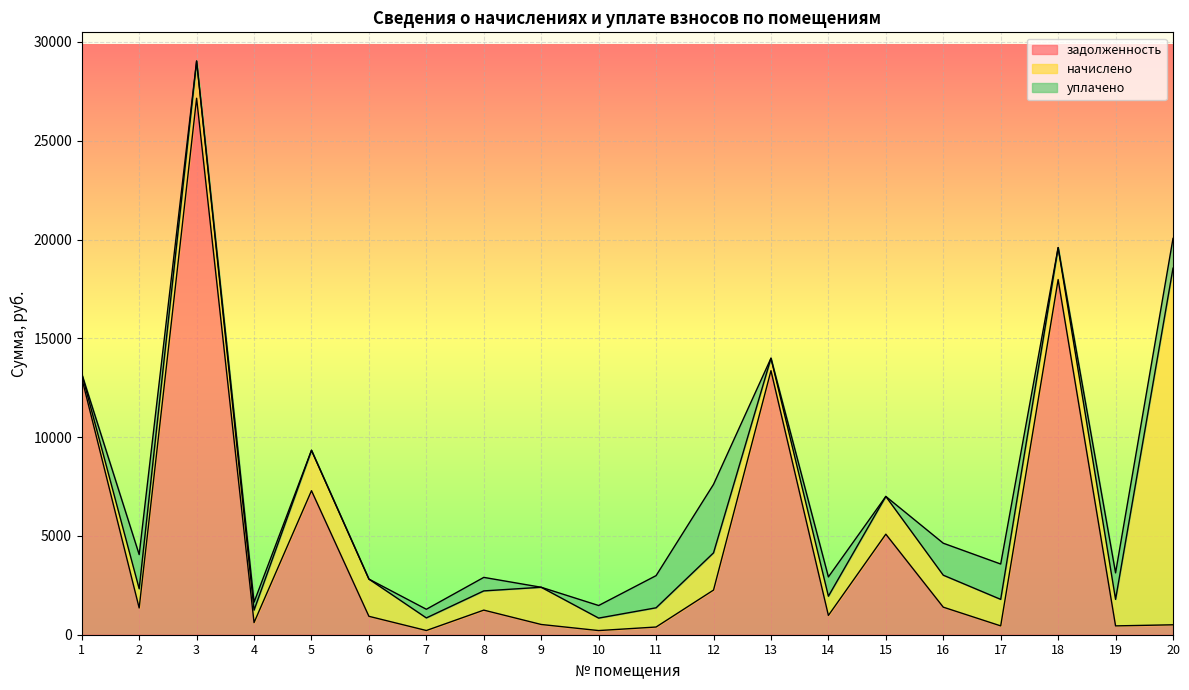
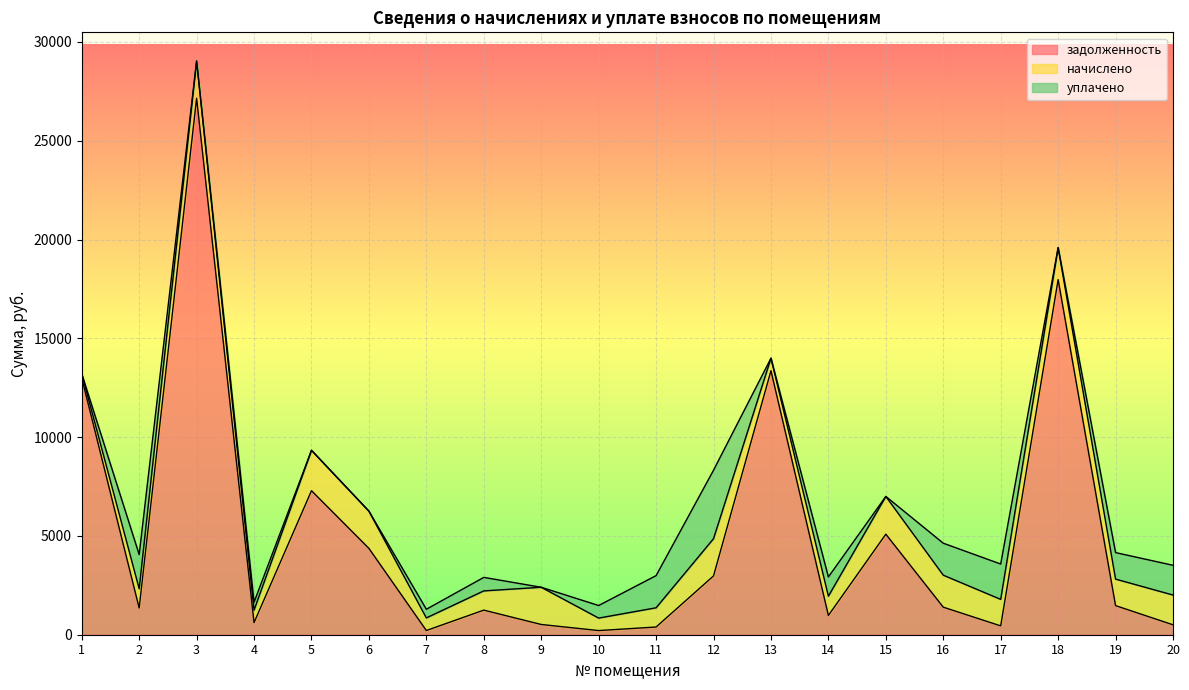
задолженность, 6: 900 -> 4400
задолженность, 12: 2300 -> 3000
задолженность, 19: 400 -> 1500
начислено, 20: 18000 -> 1500
